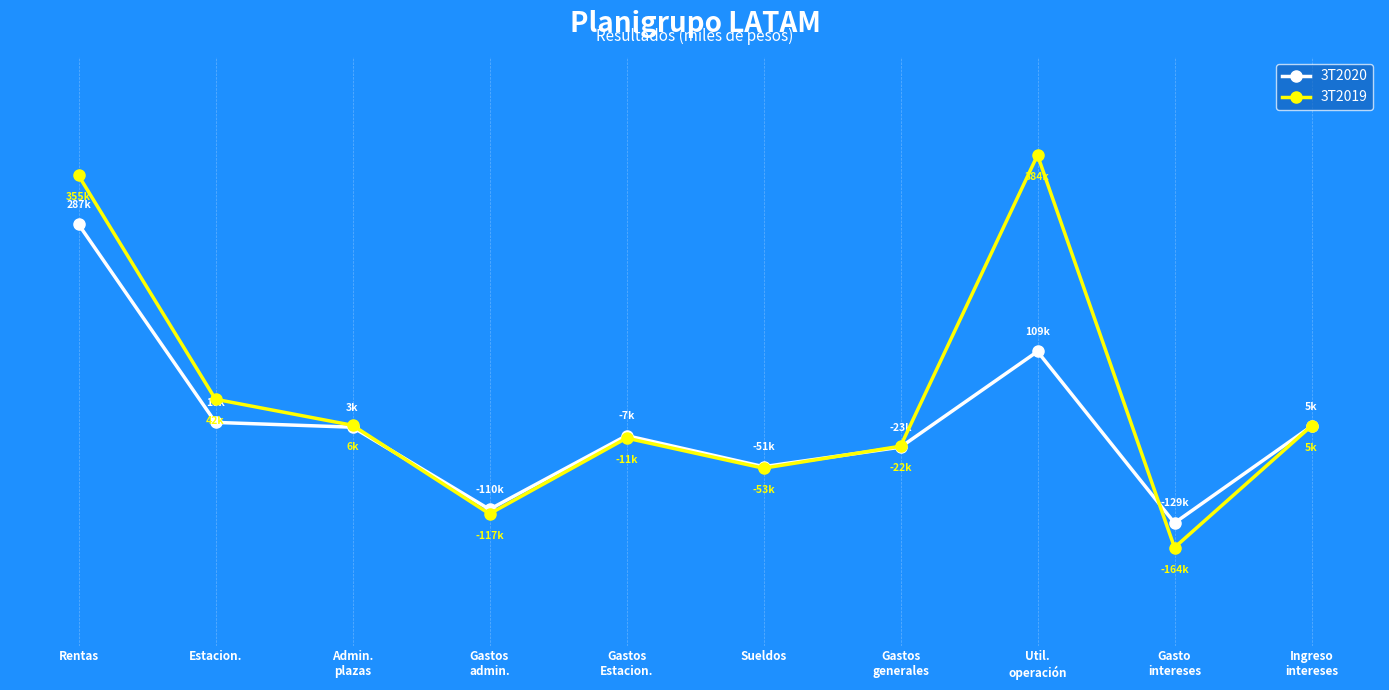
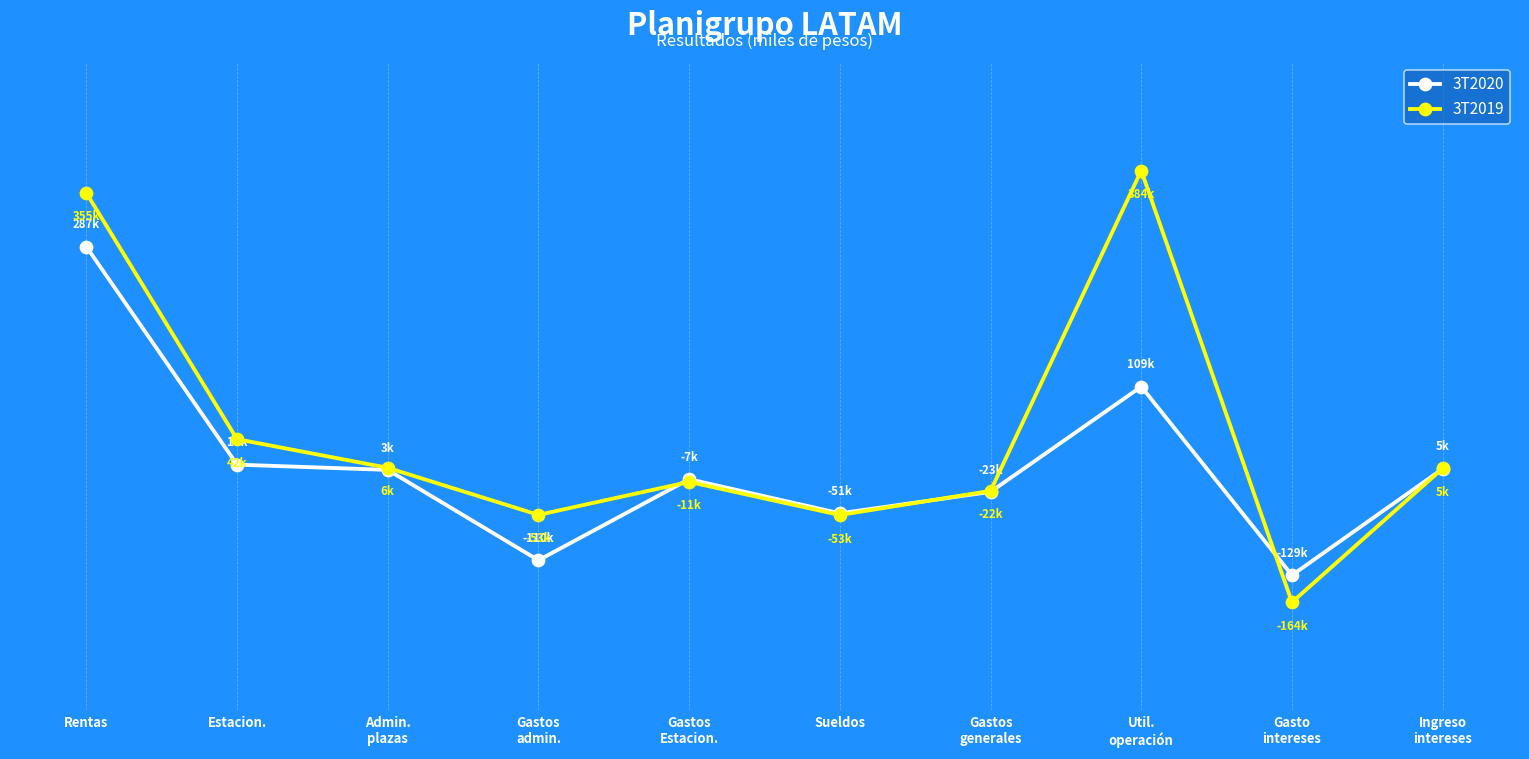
3T2019, Gastos admin.: -117k -> -53k
